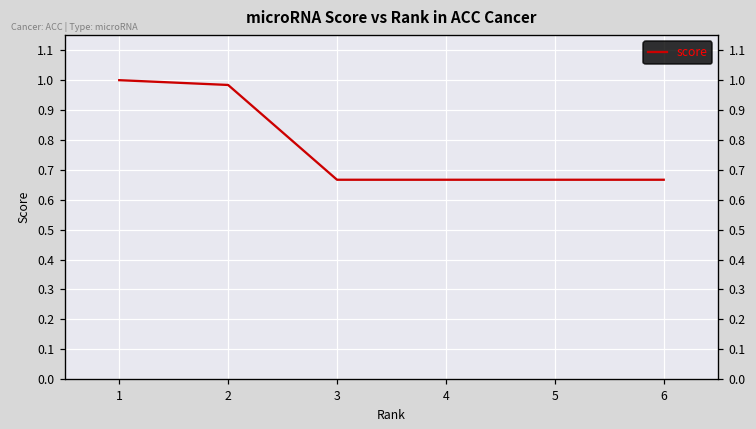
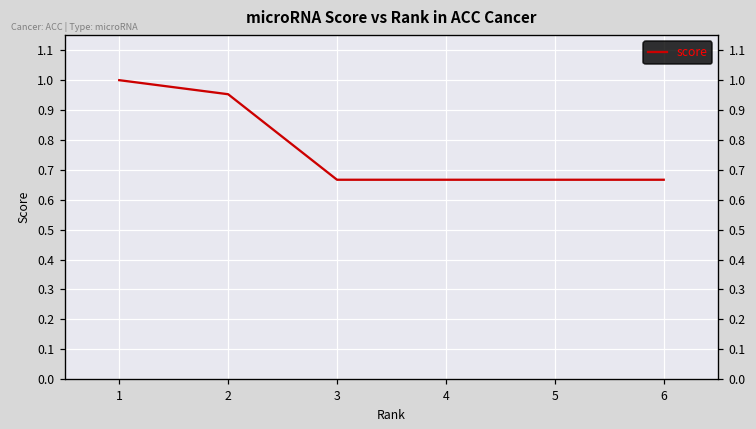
2: 0.98 -> 0.95
